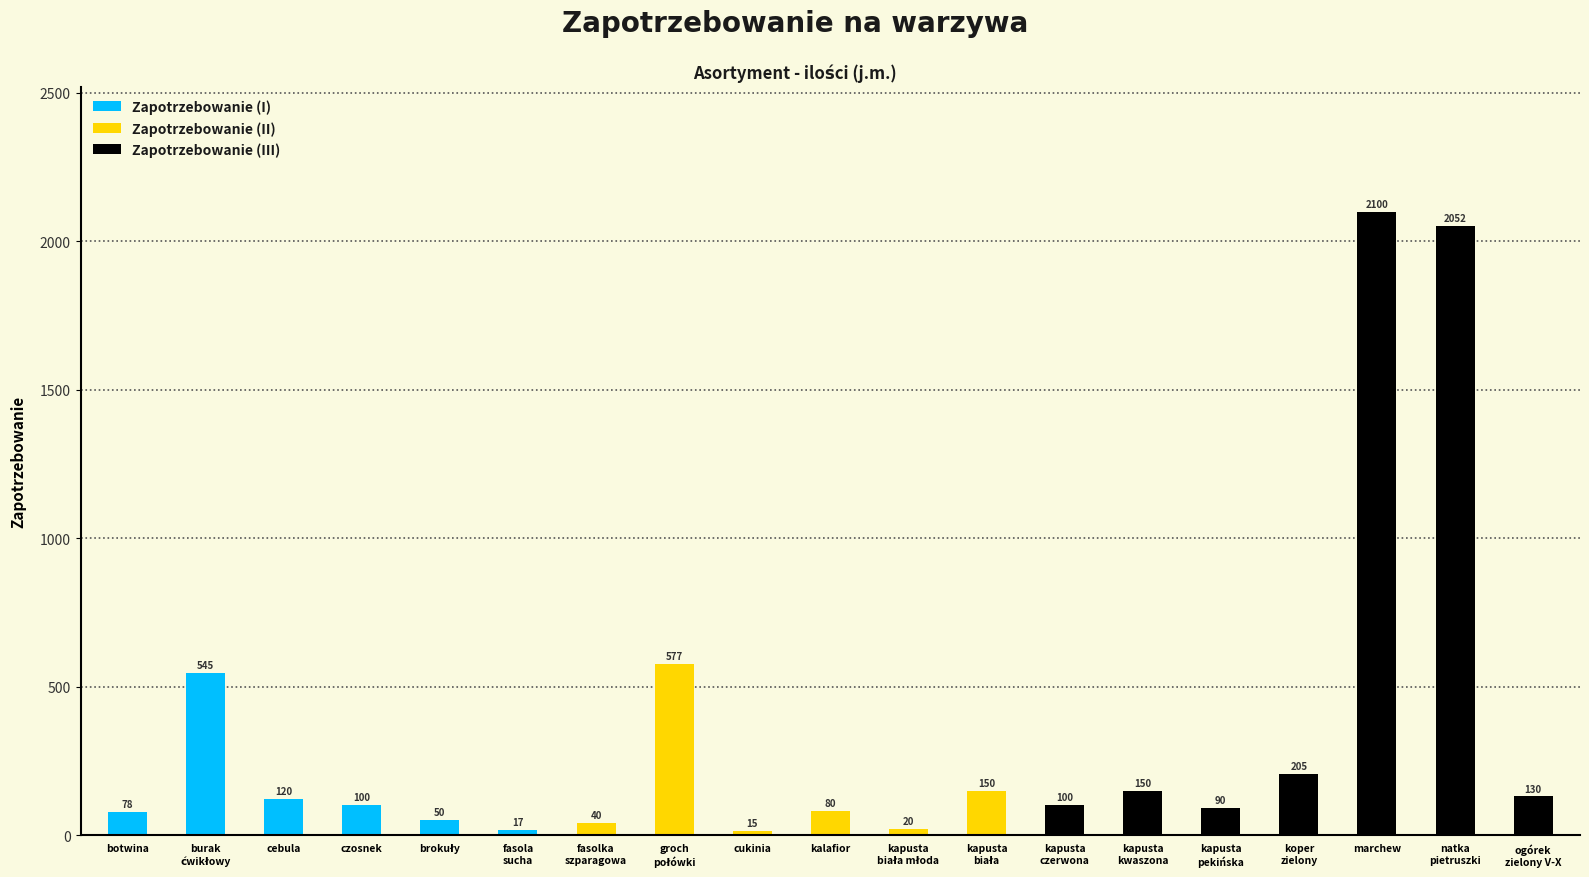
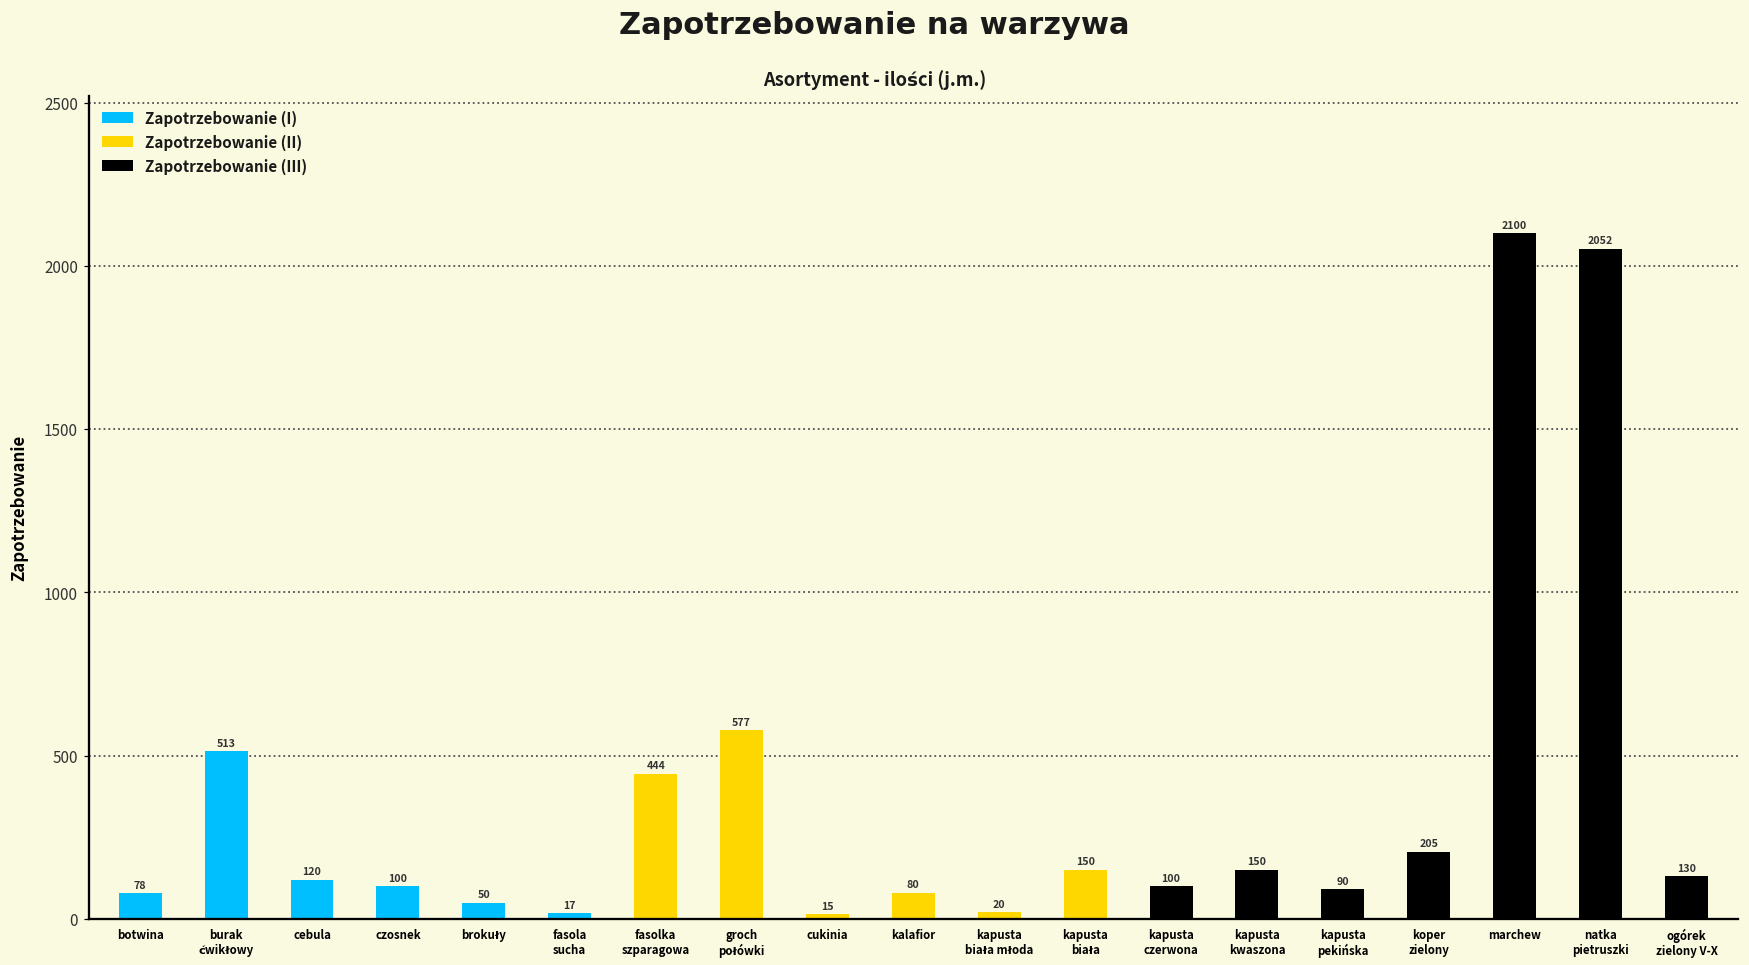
Zapotrzebowanie (I), burak ćwikłowy: 545 -> 513
Zapotrzebowanie (II), fasolka szparagowa: 40 -> 444
